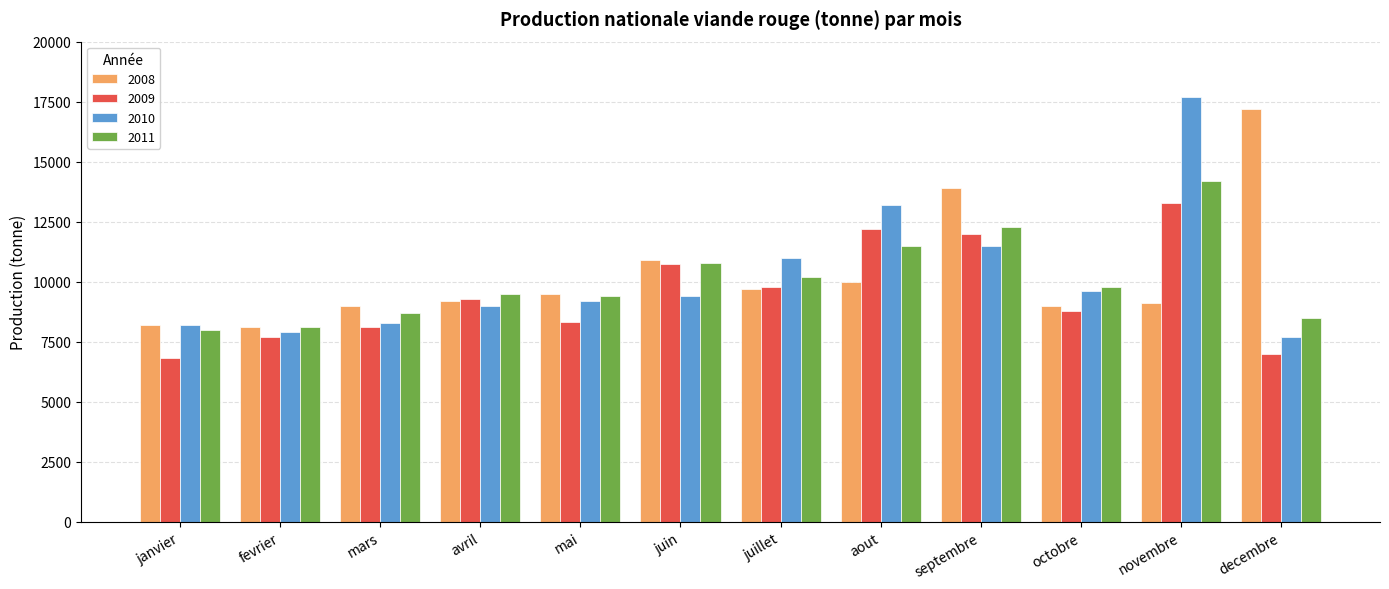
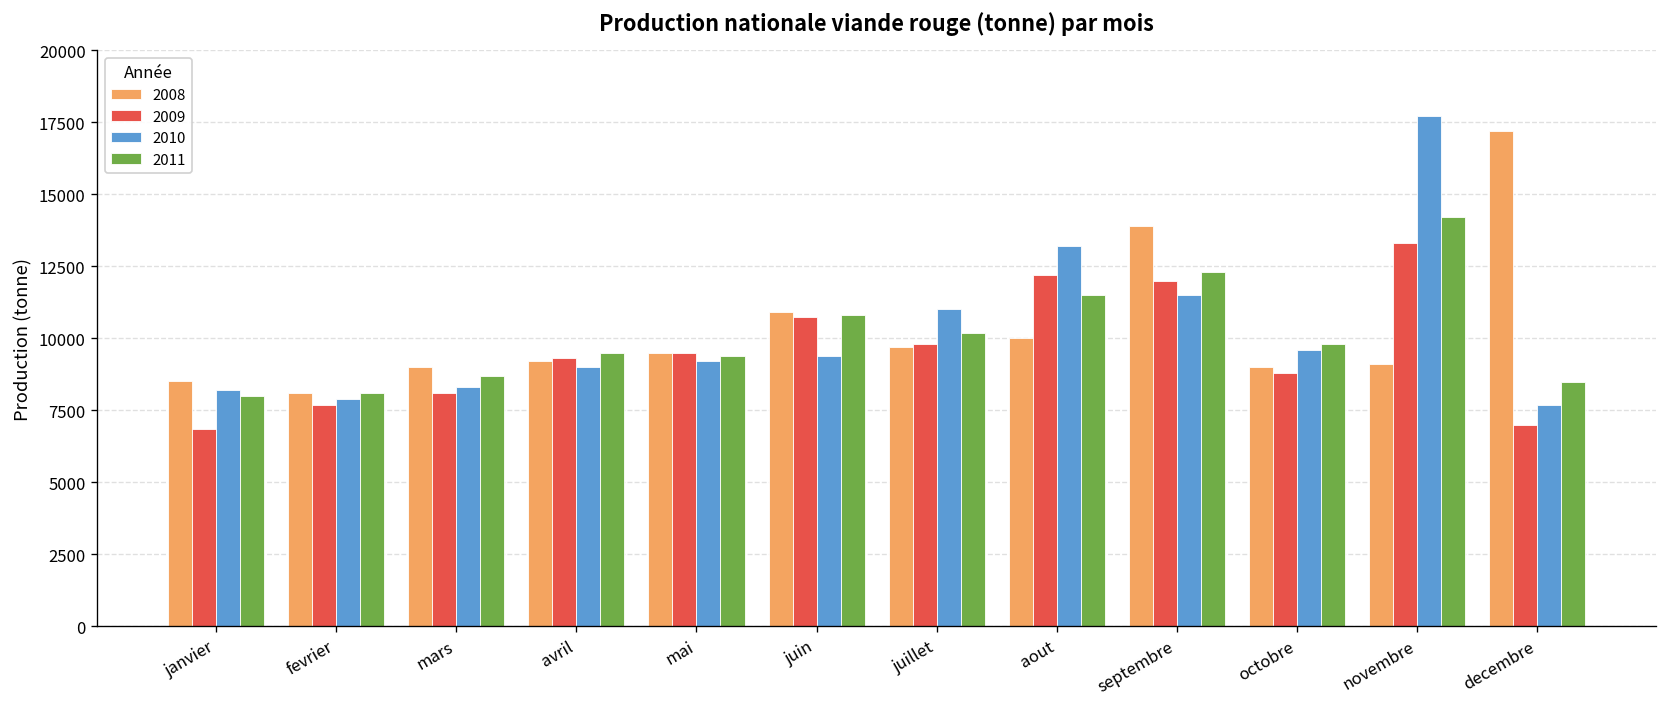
2008, janvier: 8200 -> 8500
2009, mai: 8300 -> 9500
